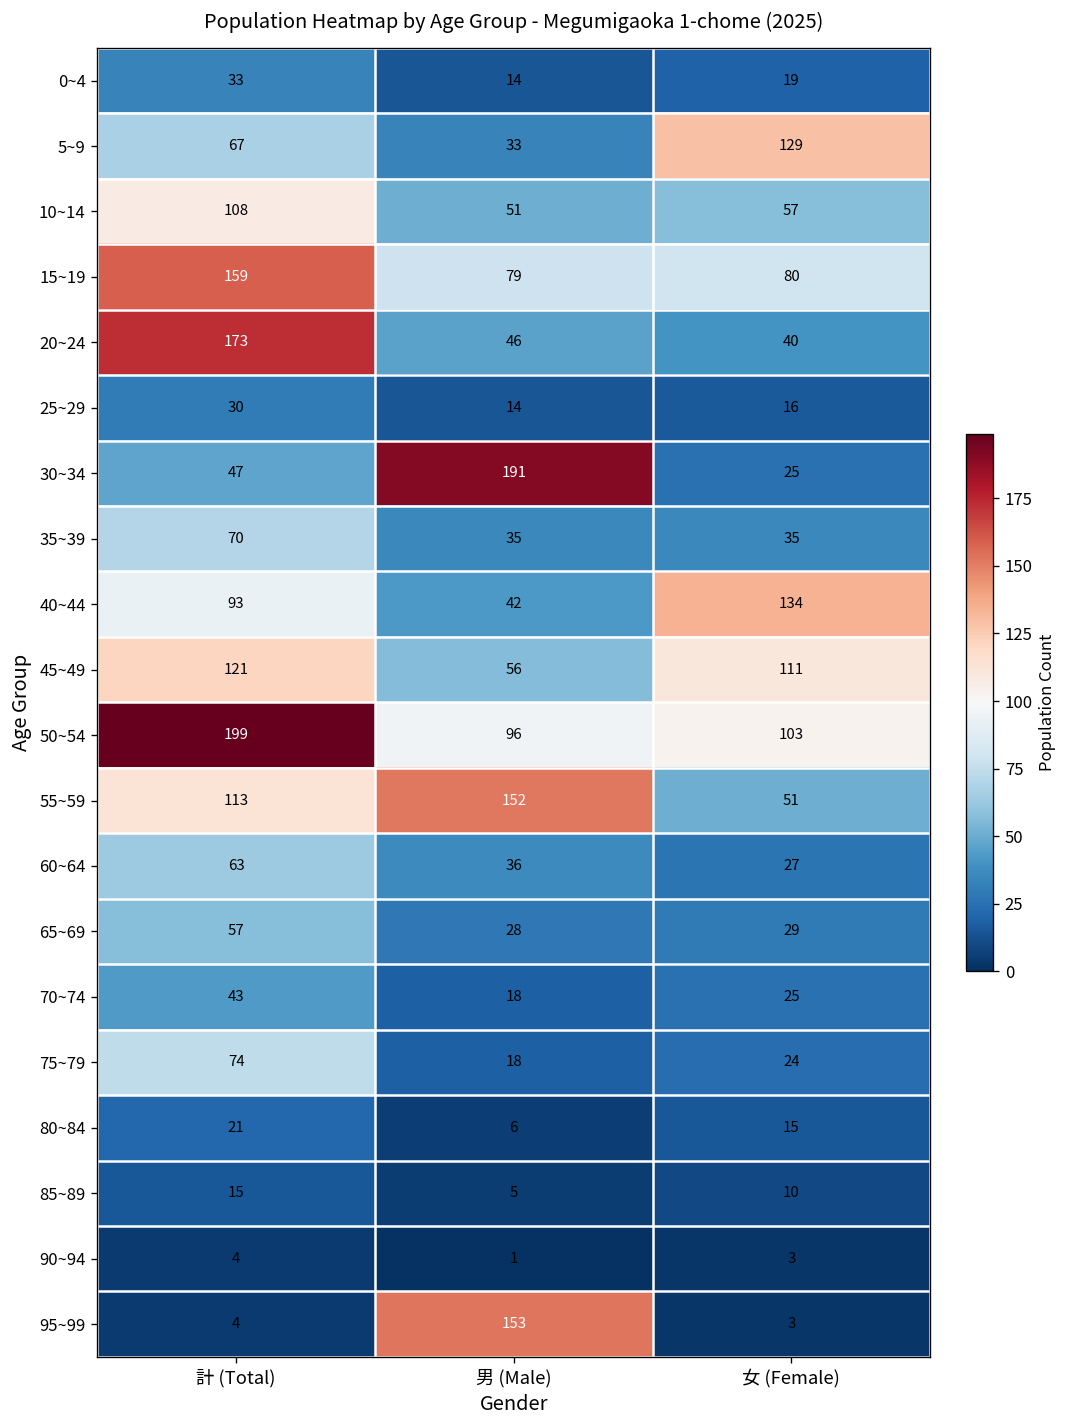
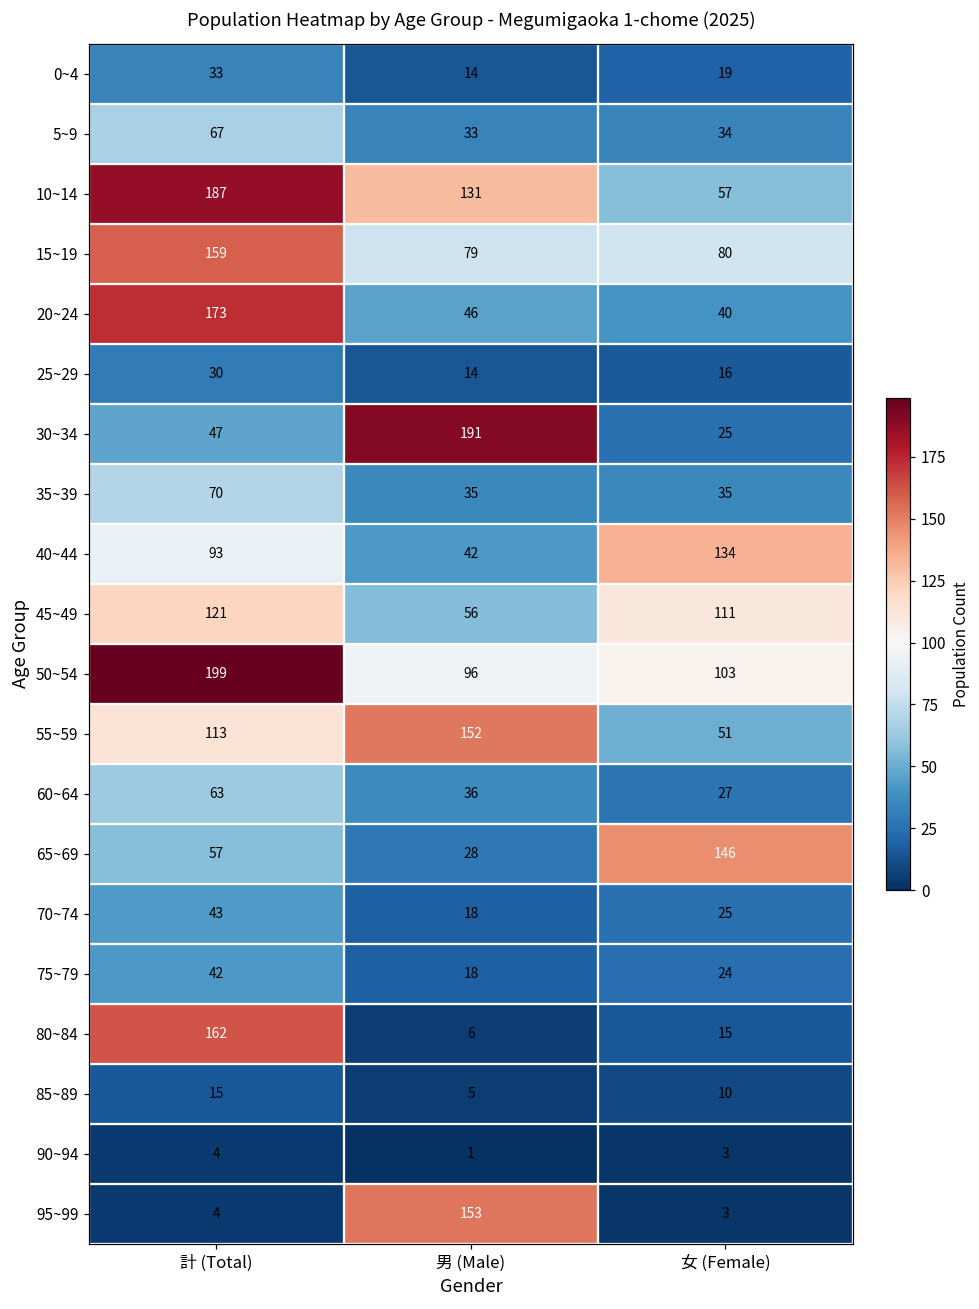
5~9, 女 (Female): 129 -> 34
10~14, 計 (Total): 108 -> 187
10~14, 男 (Male): 51 -> 131
65~69, 女 (Female): 29 -> 146
75~79, 計 (Total): 74 -> 42
80~84, 計 (Total): 21 -> 162
